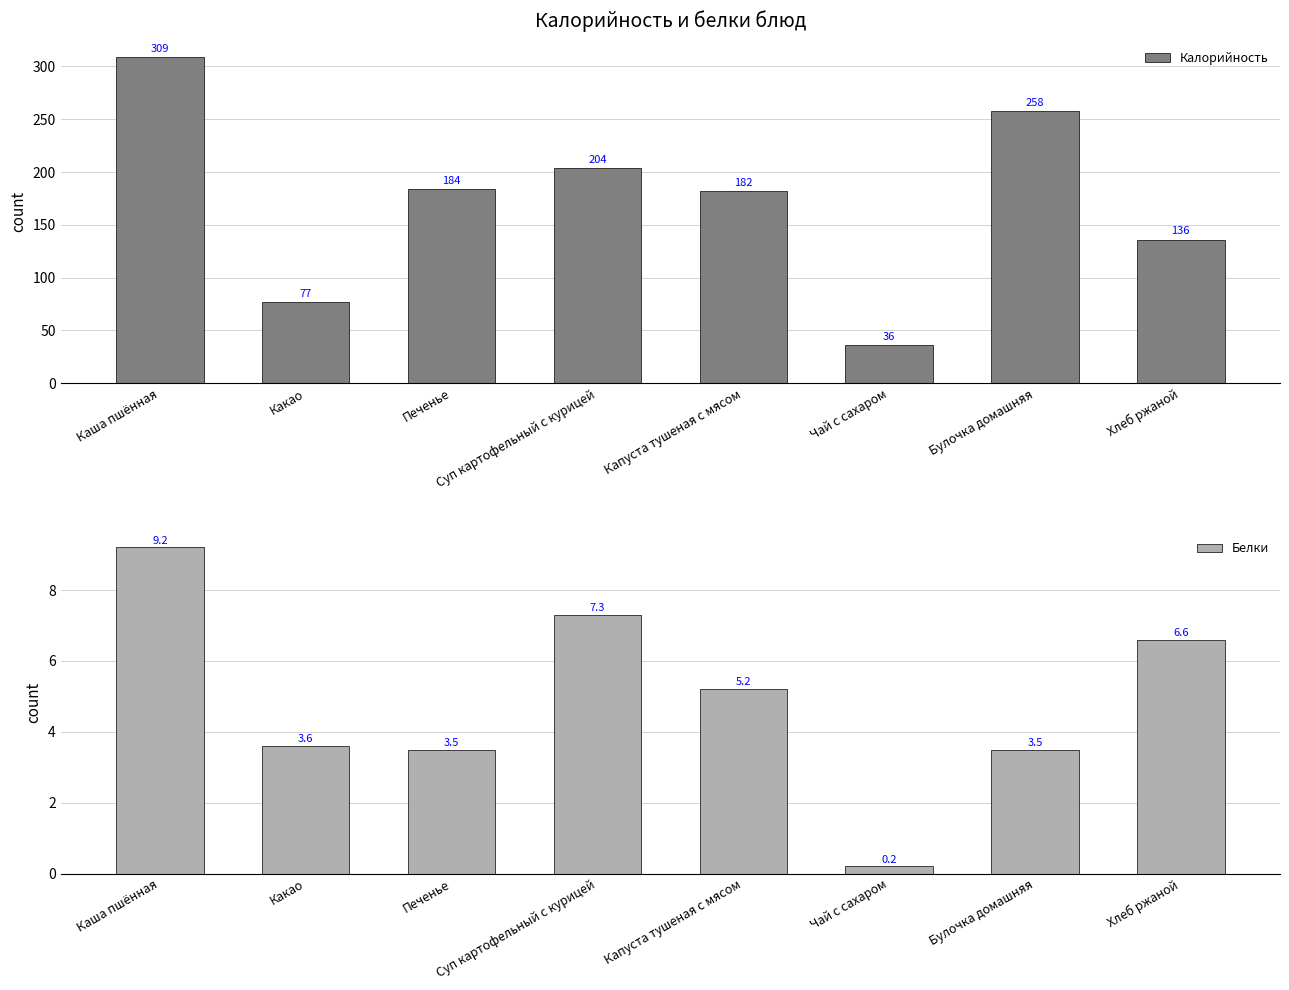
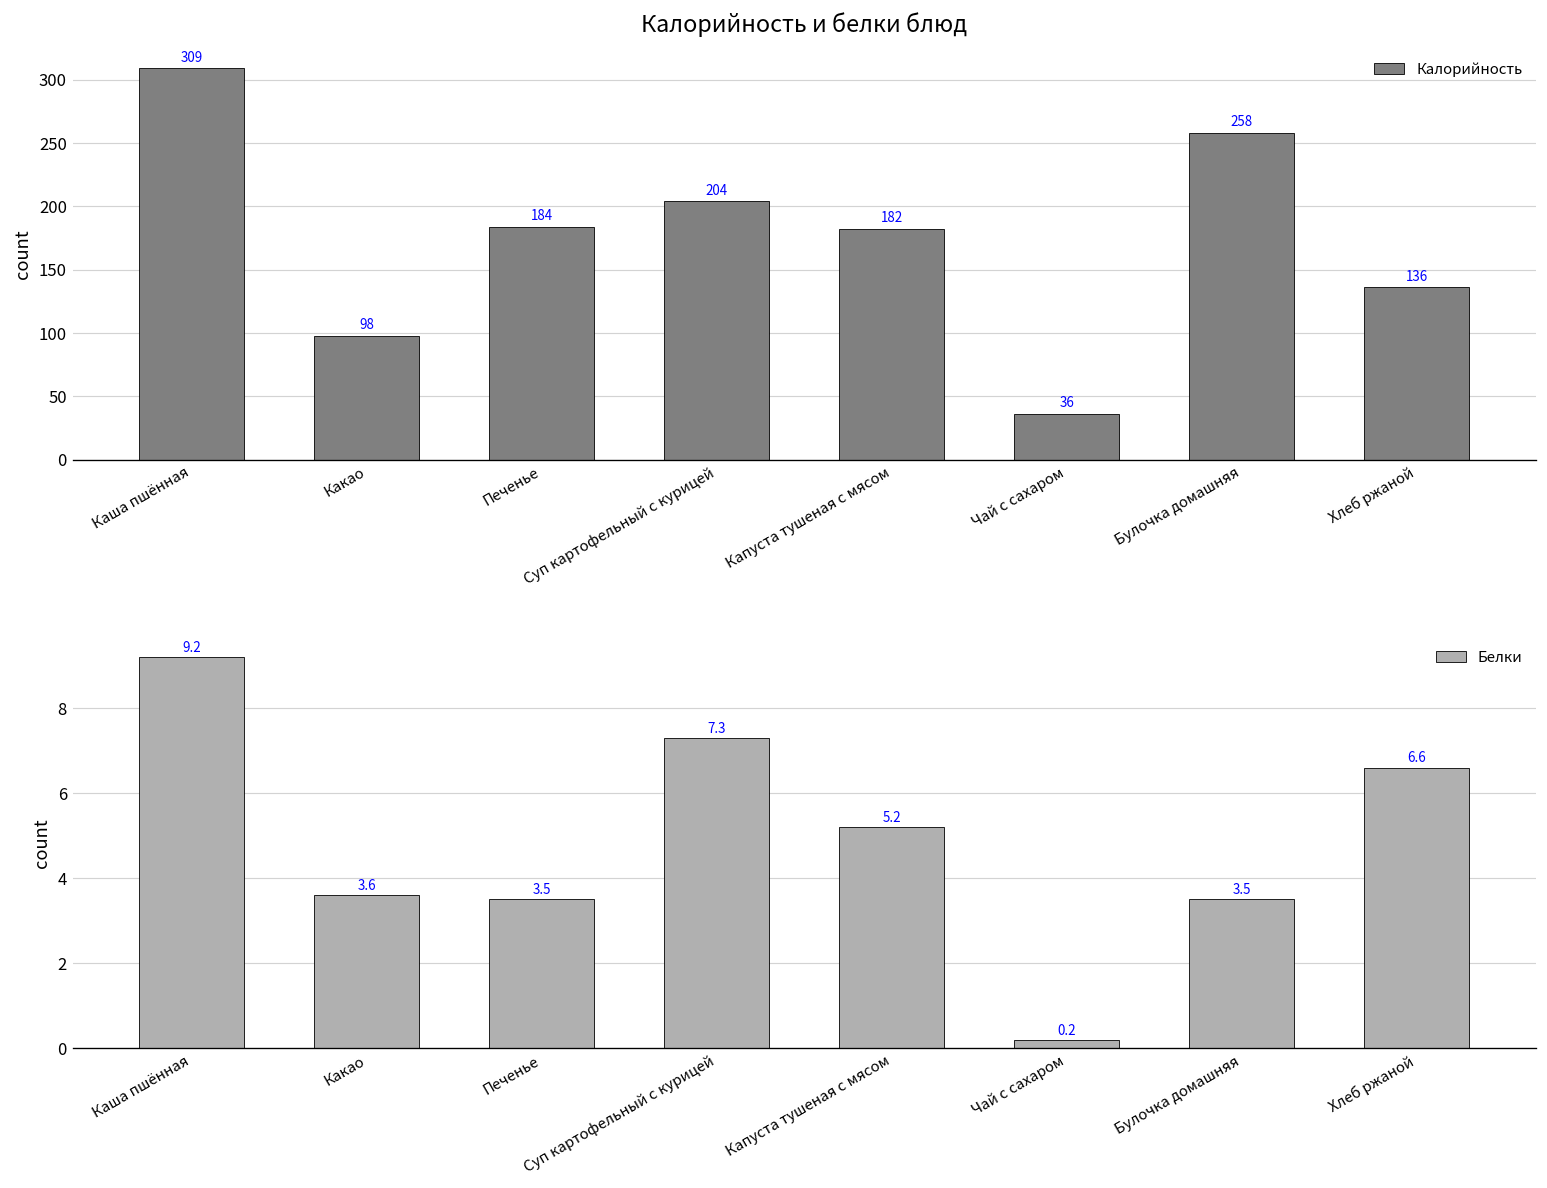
Калорийность и белки блюд, Какао: 77 -> 98
